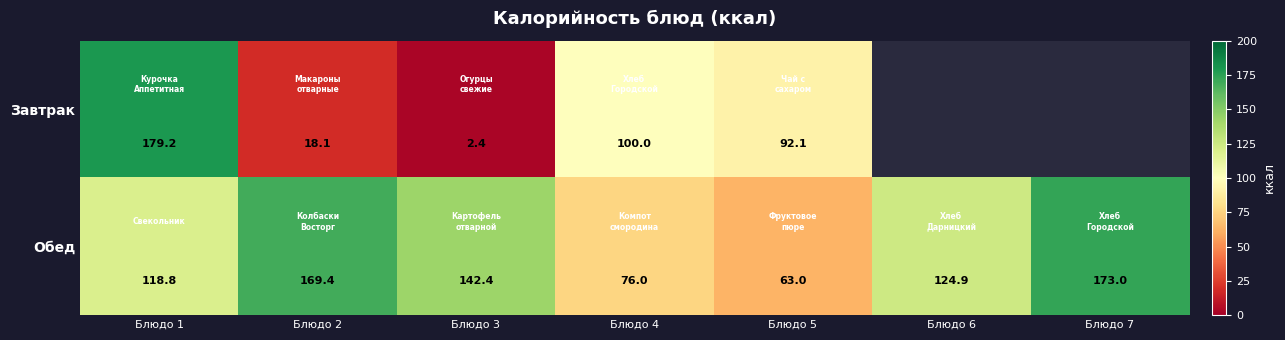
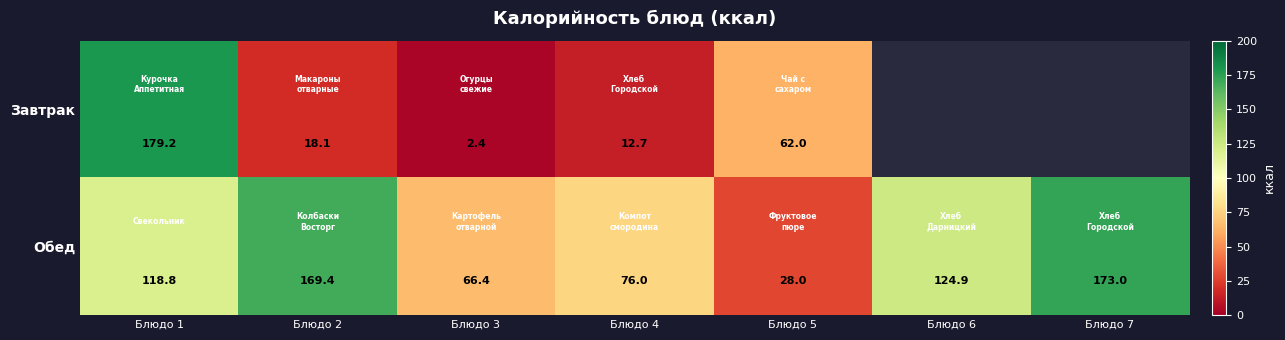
Завтрак, Блюдо 4: 100.0 -> 12.7
Завтрак, Блюдо 5: 92.1 -> 62.0
Обед, Блюдо 3: 142.4 -> 66.4
Обед, Блюдо 5: 63.0 -> 28.0
